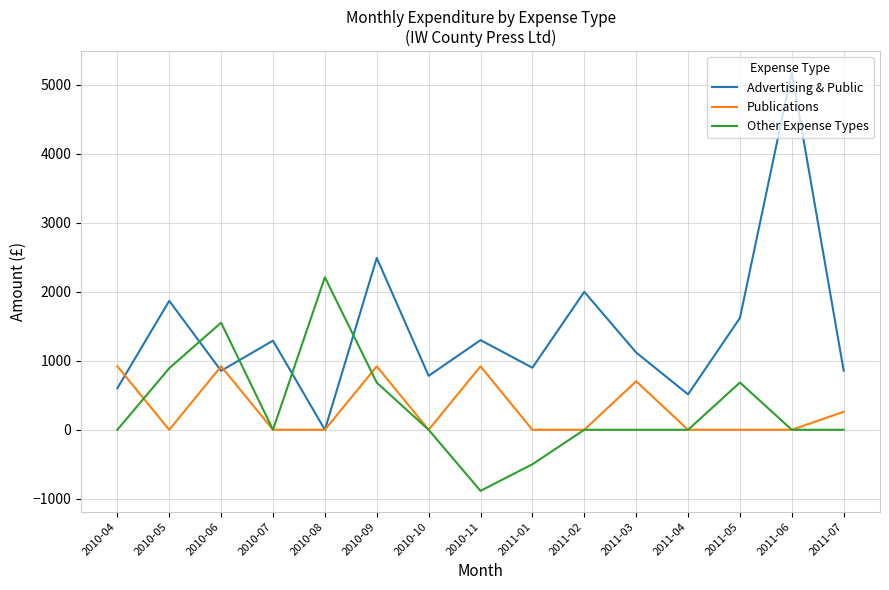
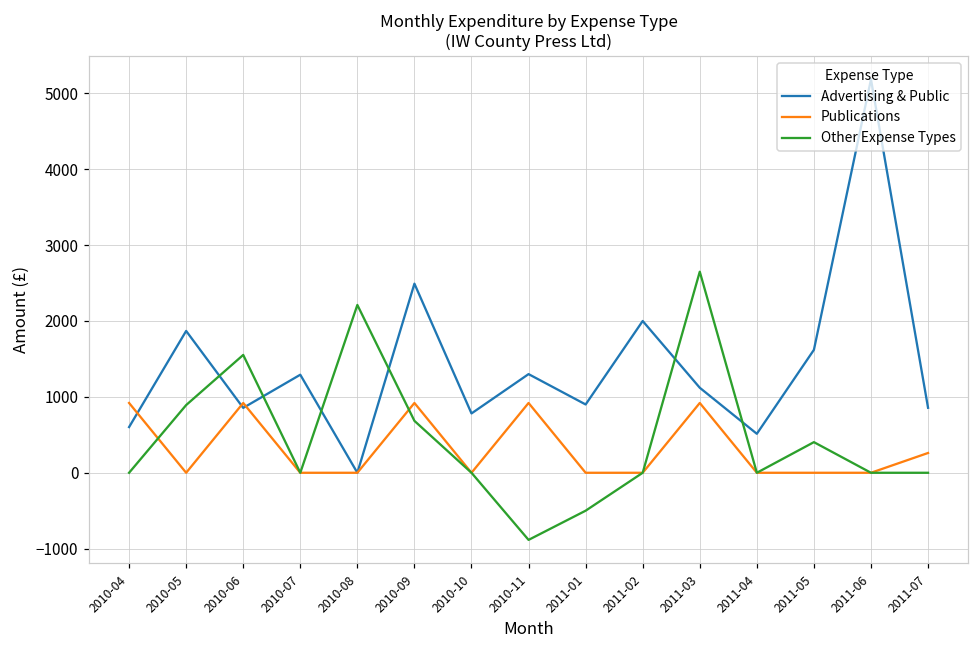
Publications, 2011-03: 700 -> 900
Other Expense Types, 2011-03: 0 -> 2600
Other Expense Types, 2011-05: 700 -> 400
